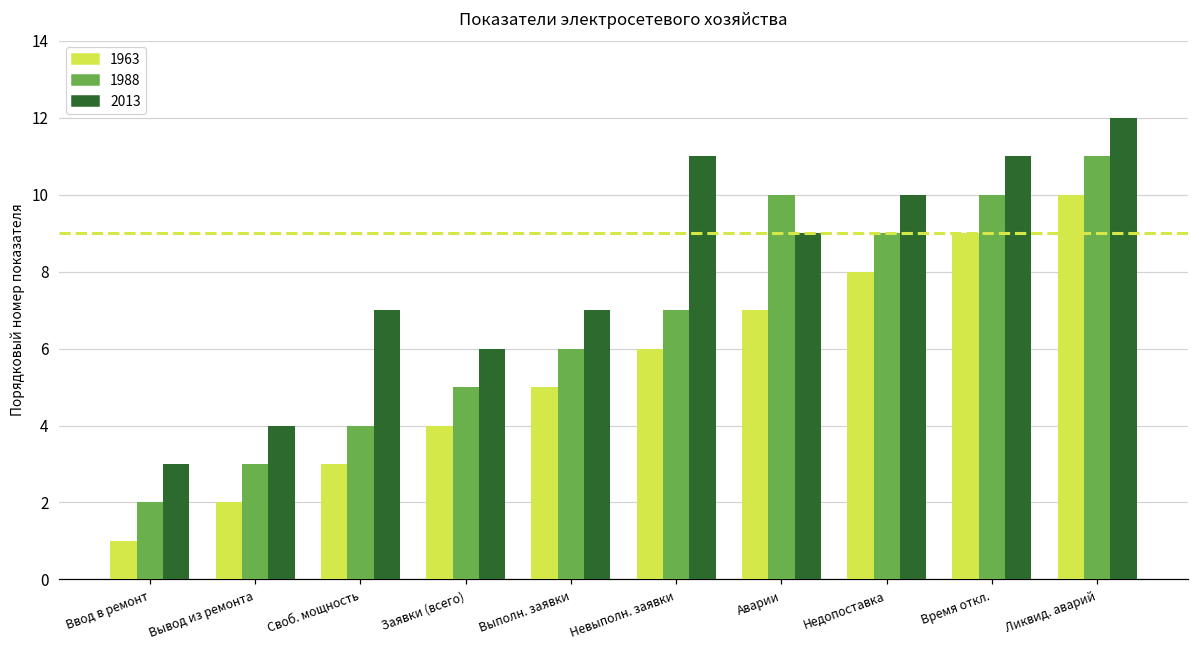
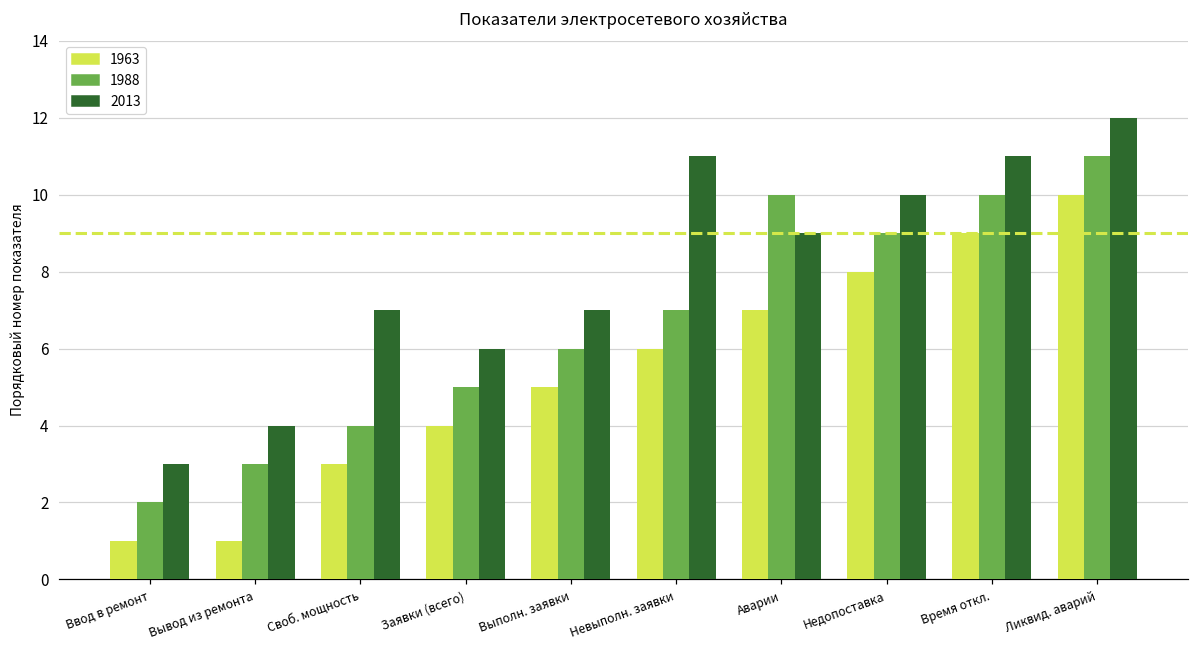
1963, Вывод из ремонта: 2 -> 1
